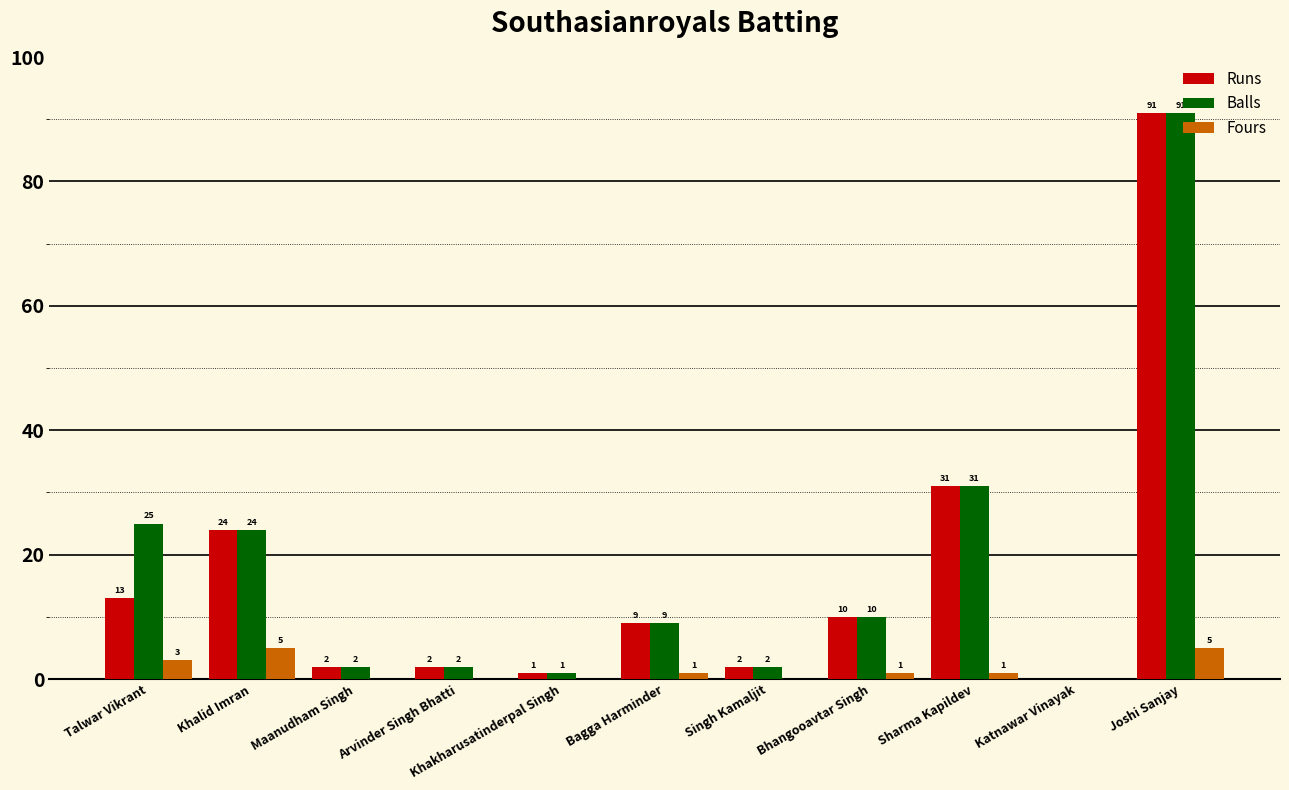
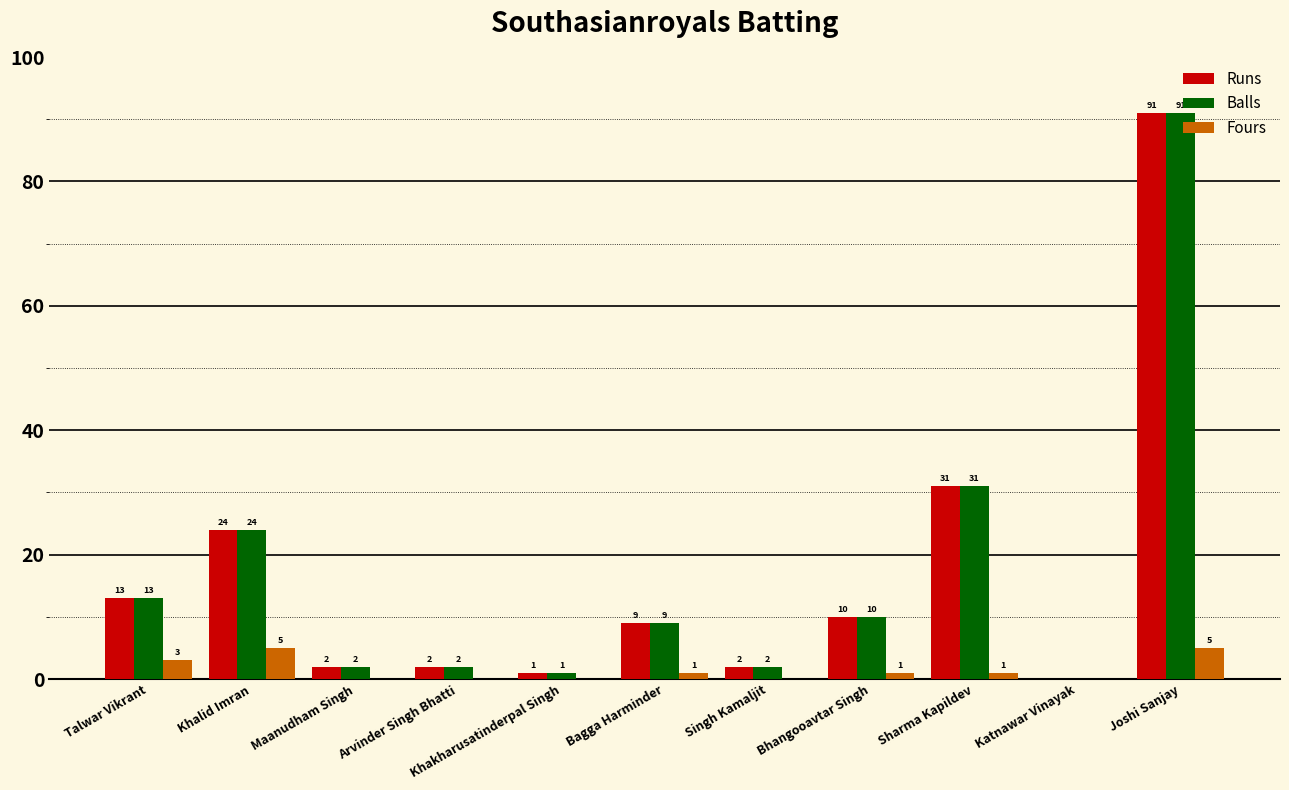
Balls, Talwar Vikrant: 25 -> 13
